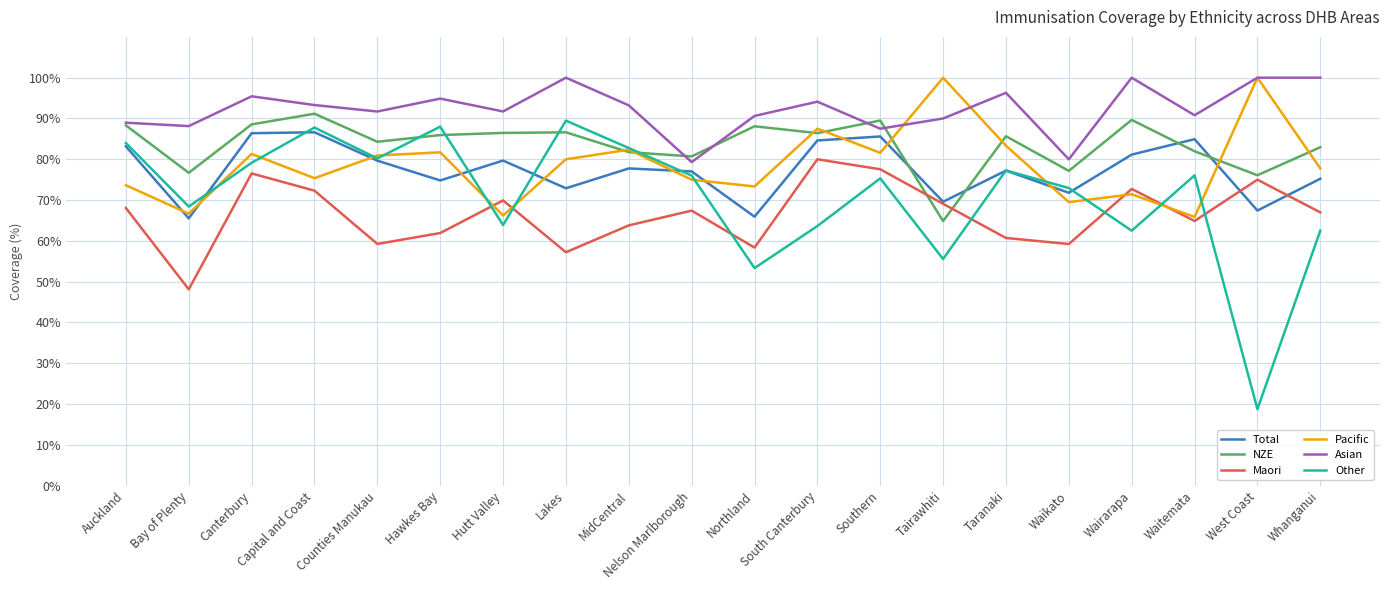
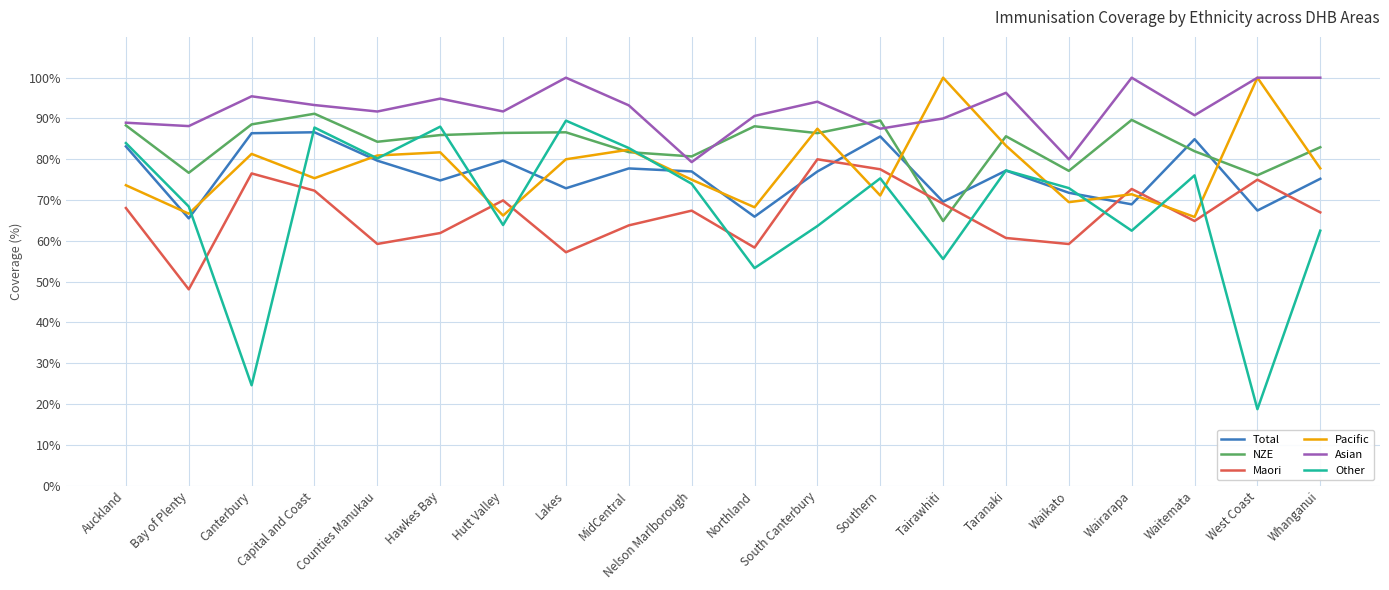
Other, Canterbury: 79% -> 25%
Other, Nelson Marlborough: 76% -> 74%
Pacific, Northland: 73% -> 68%
Total, South Canterbury: 85% -> 77%
Pacific, Southern: 82% -> 71%
Total, Wairarapa: 81% -> 69%
